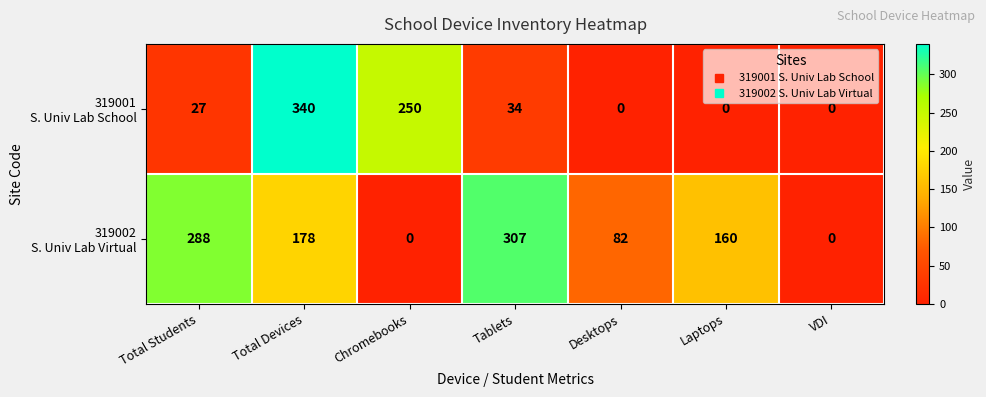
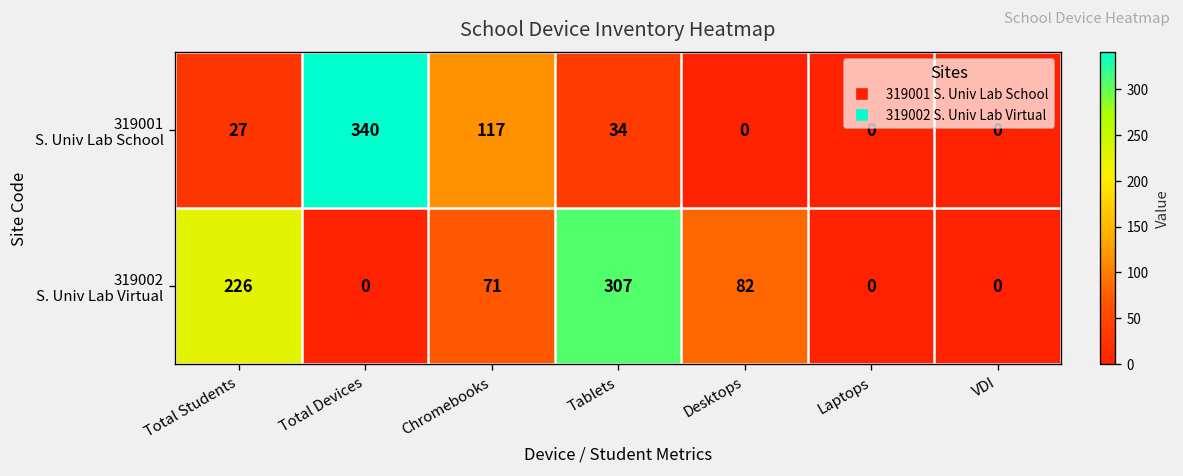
319001 S. Univ Lab School, Chromebooks: 250 -> 117
319002 S. Univ Lab Virtual, Total Students: 288 -> 226
319002 S. Univ Lab Virtual, Total Devices: 178 -> 0
319002 S. Univ Lab Virtual, Chromebooks: 0 -> 71
319002 S. Univ Lab Virtual, Laptops: 160 -> 0
